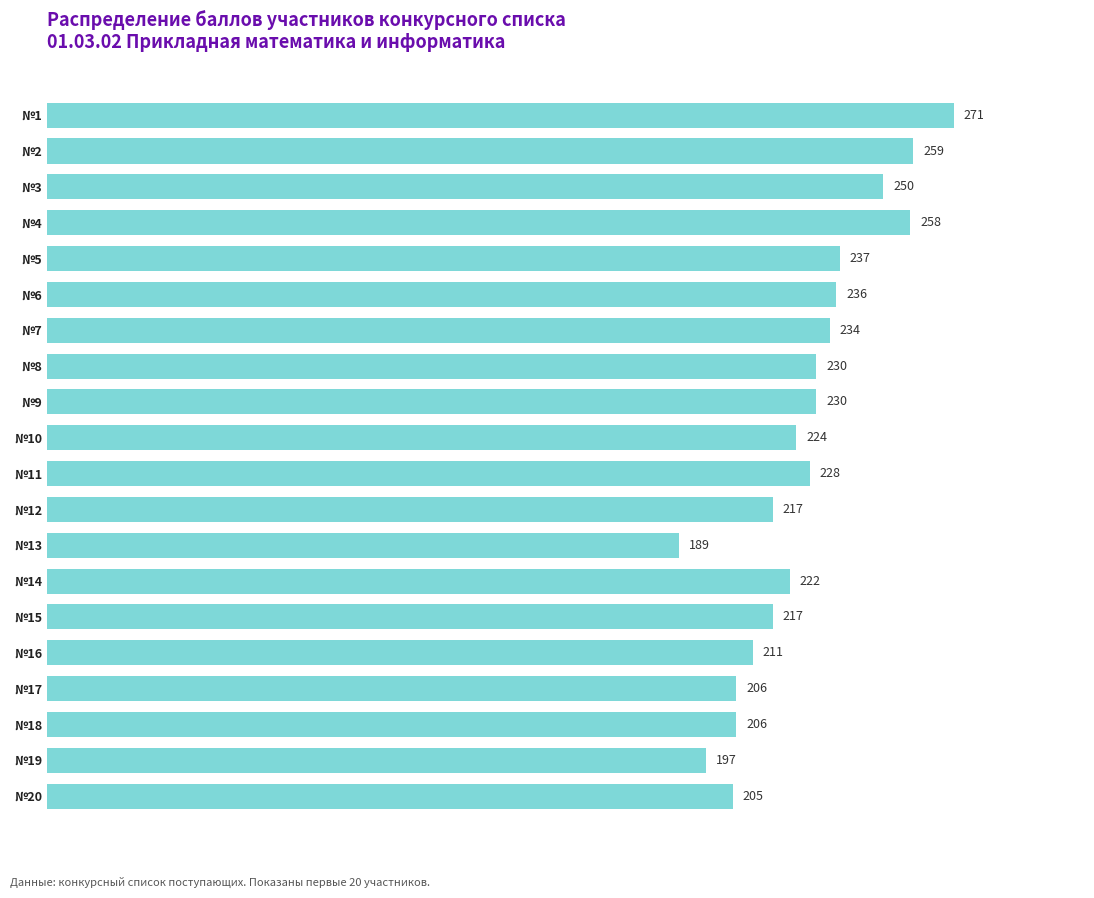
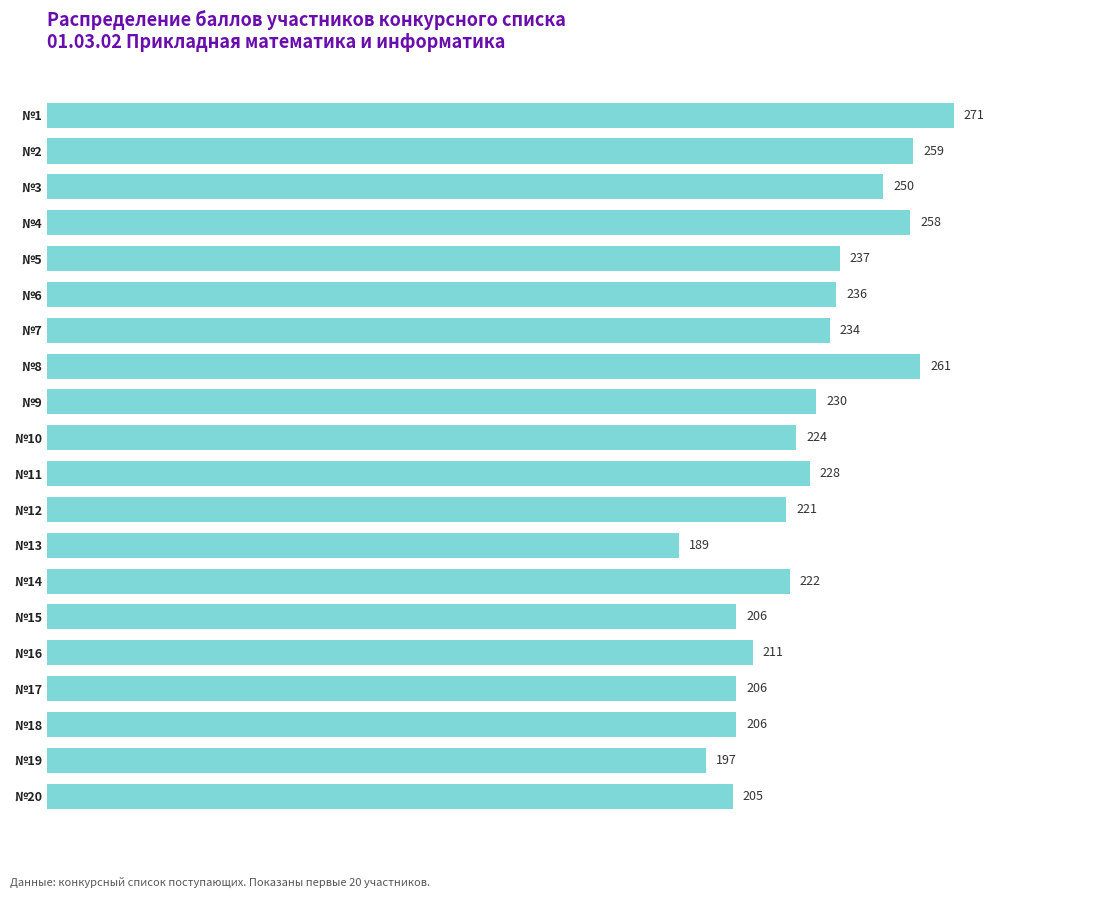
№8: 230 -> 261
№12: 217 -> 221
№15: 217 -> 206
